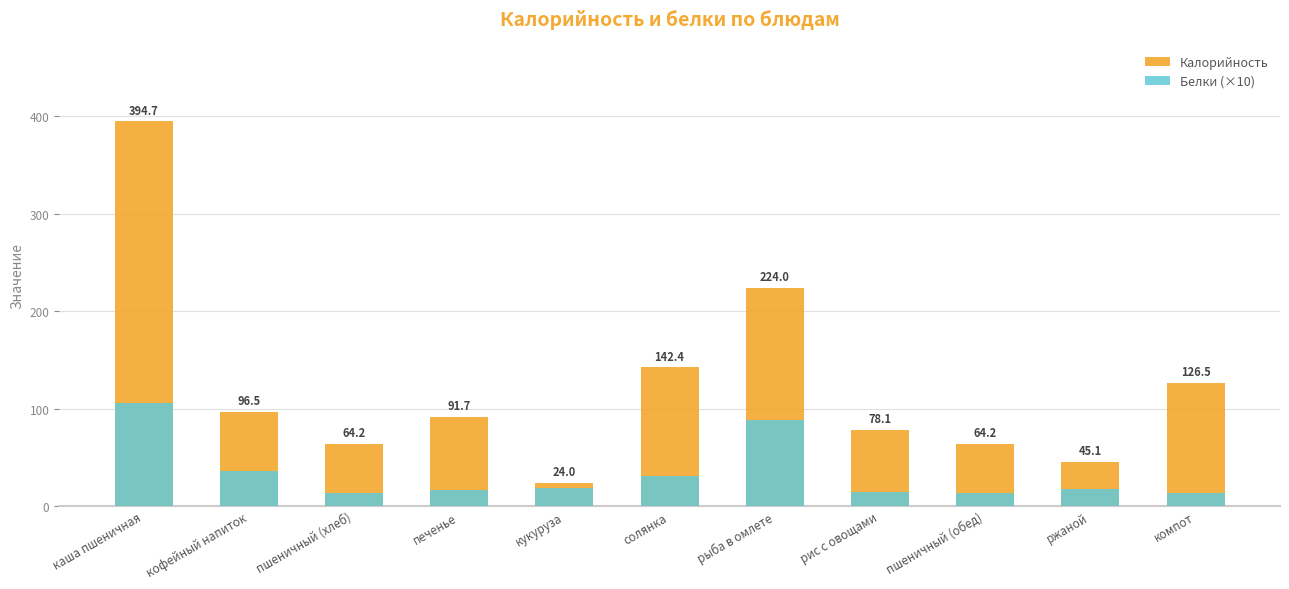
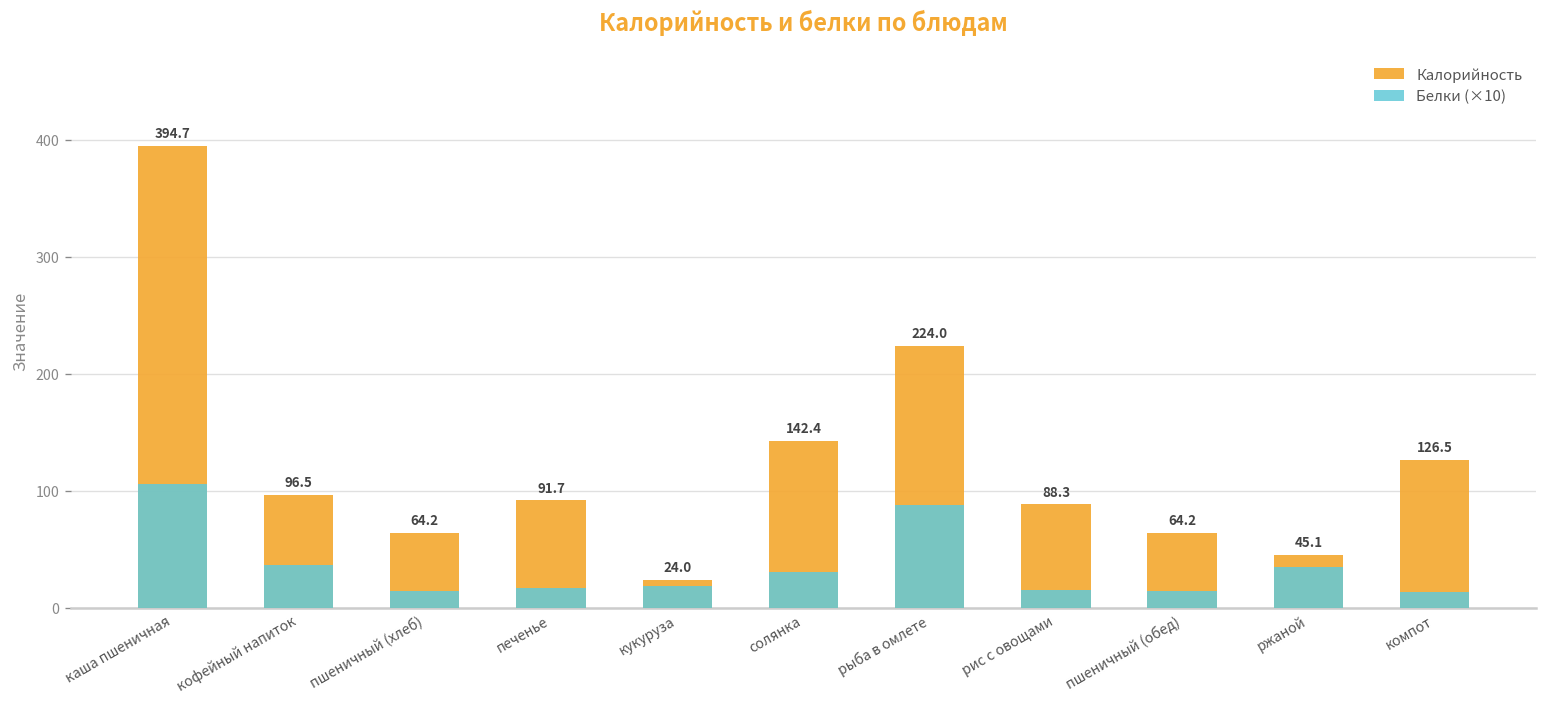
Калорийность, рис с овощами: 78.1 -> 88.3
Белки (×10), ржаной: 20 -> 40
